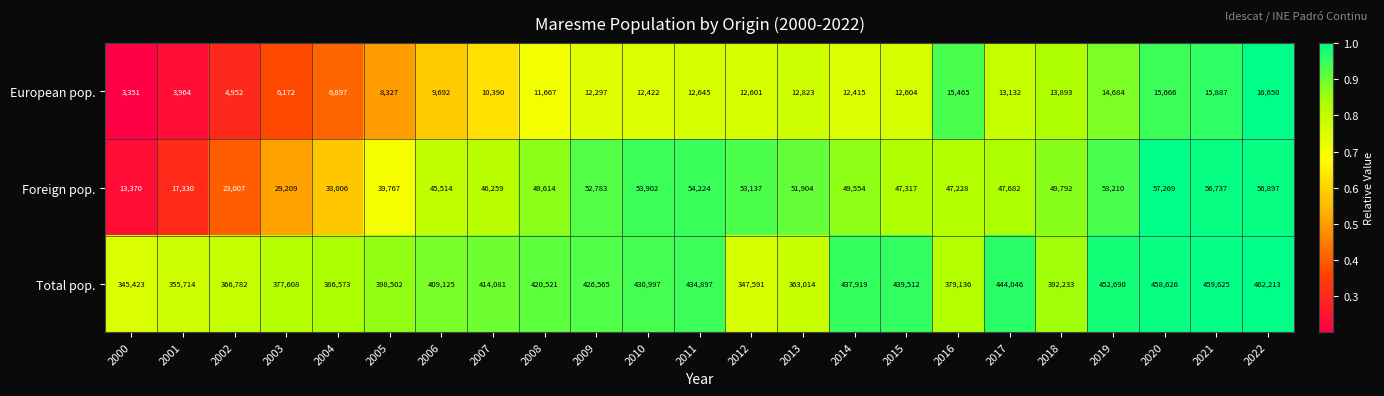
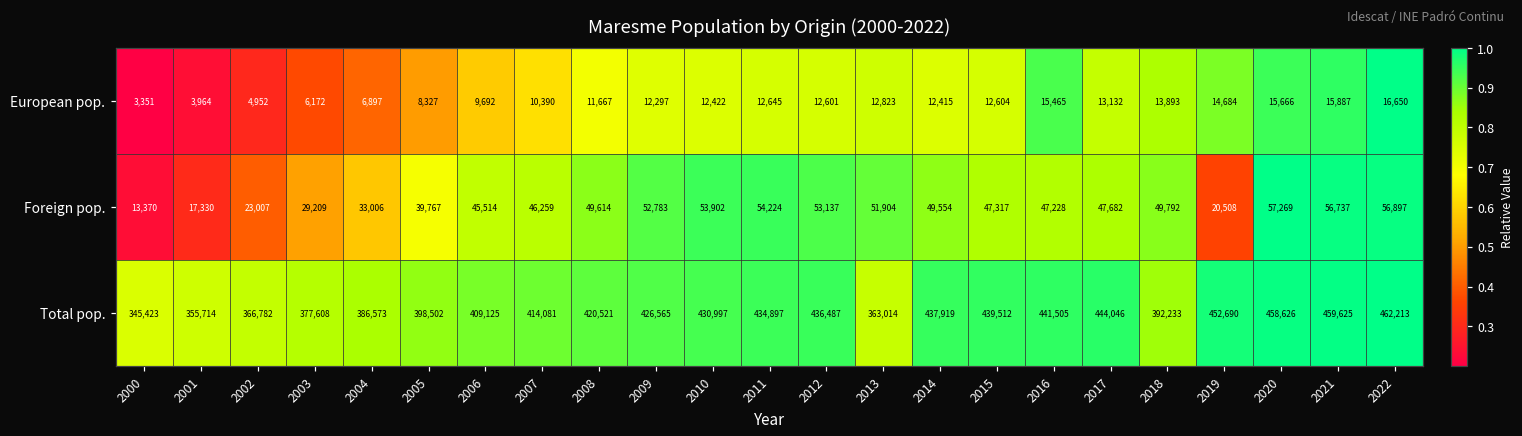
Foreign pop., 2019: 53,210 -> 20,508
Total pop., 2012: 347,591 -> 436,487
Total pop., 2016: 379,136 -> 441,505
